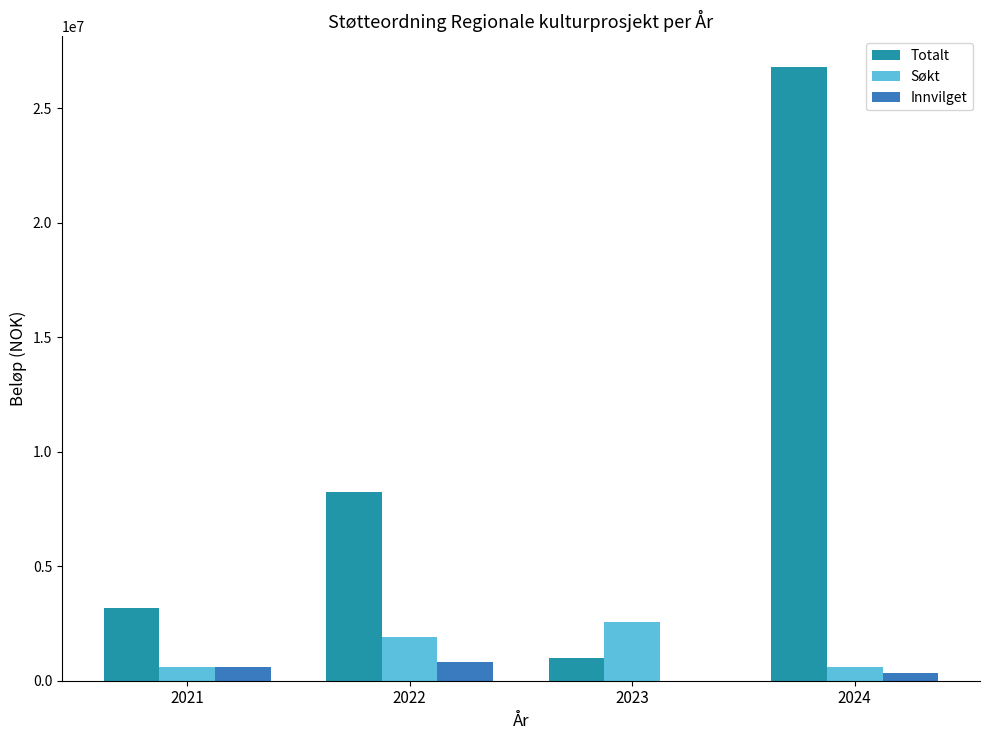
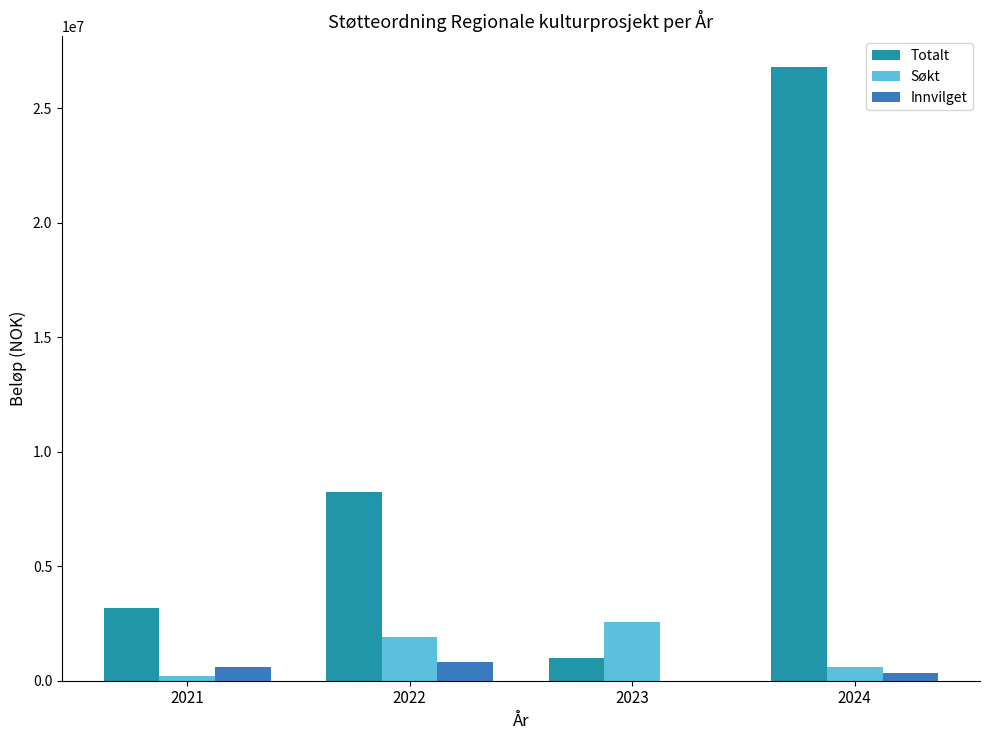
Søkt, 2021: 600000 -> 200000
